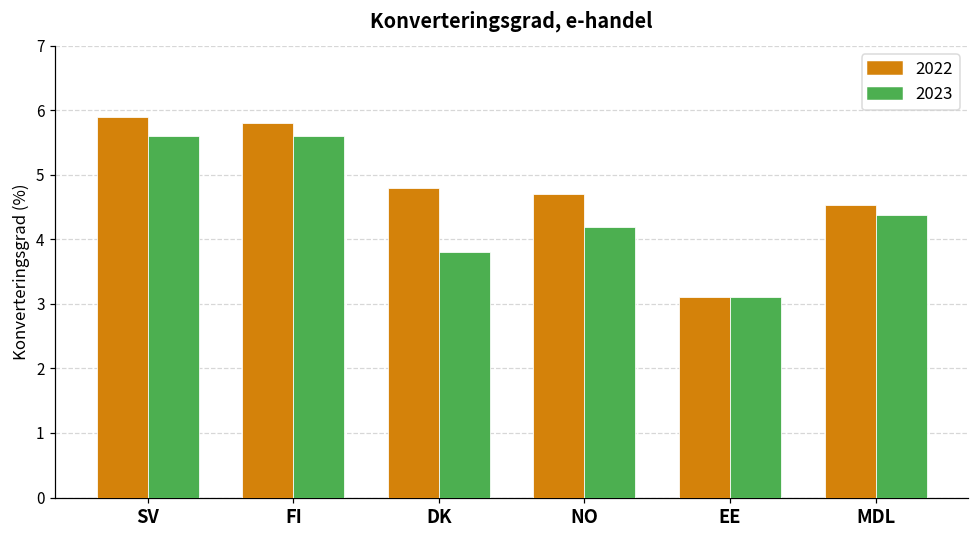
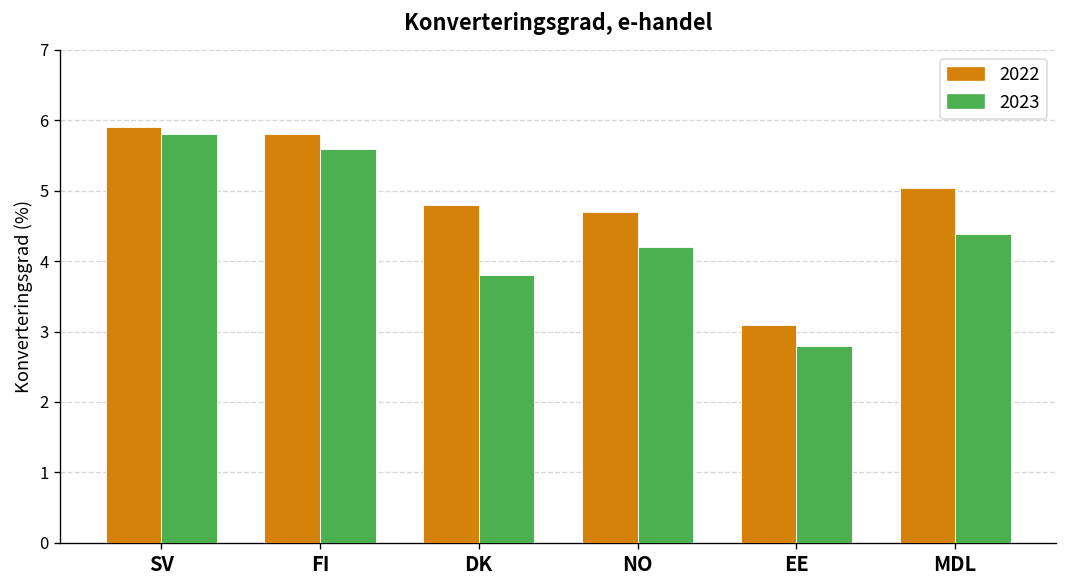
2023, SV: 5.6 -> 5.8
2023, EE: 3.1 -> 2.8
2022, MDL: 4.5 -> 5.0
